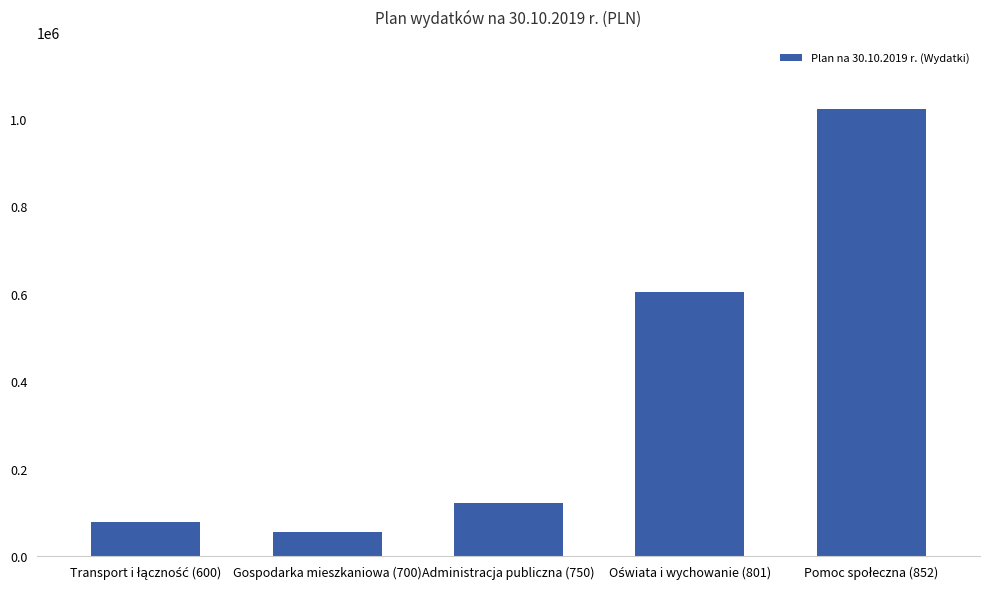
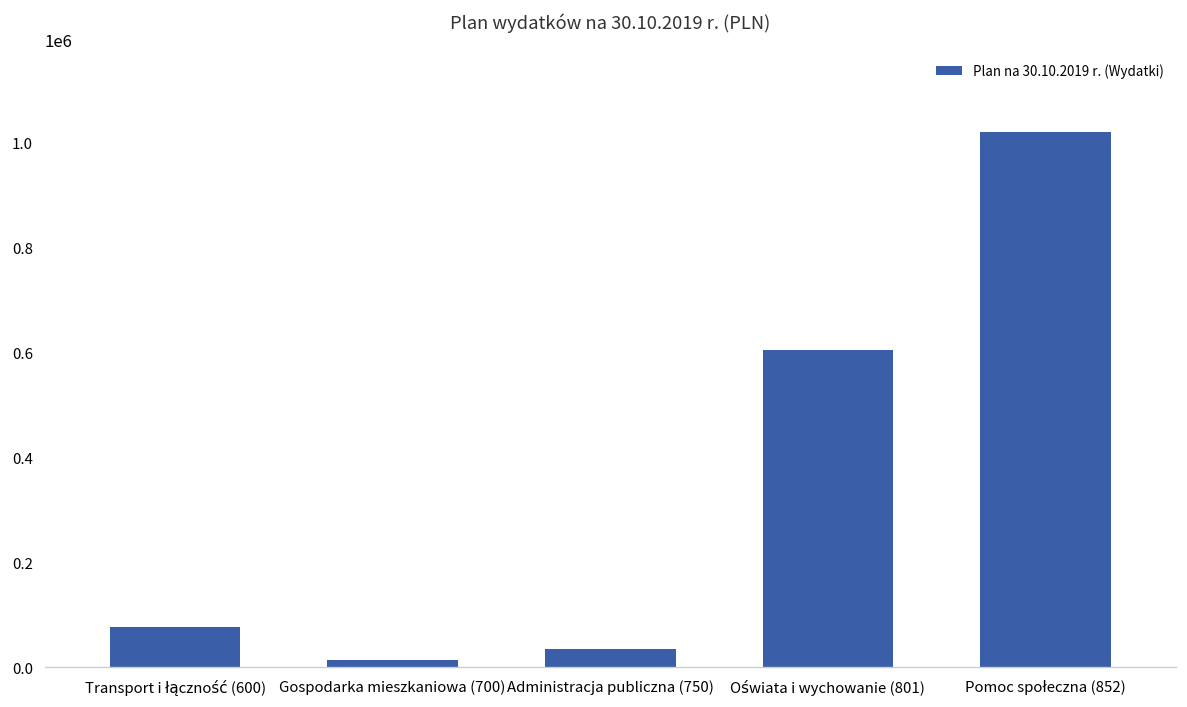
Gospodarka mieszkaniowa (700): 50000 -> 10000
Administracja publiczna (750): 120000 -> 40000
